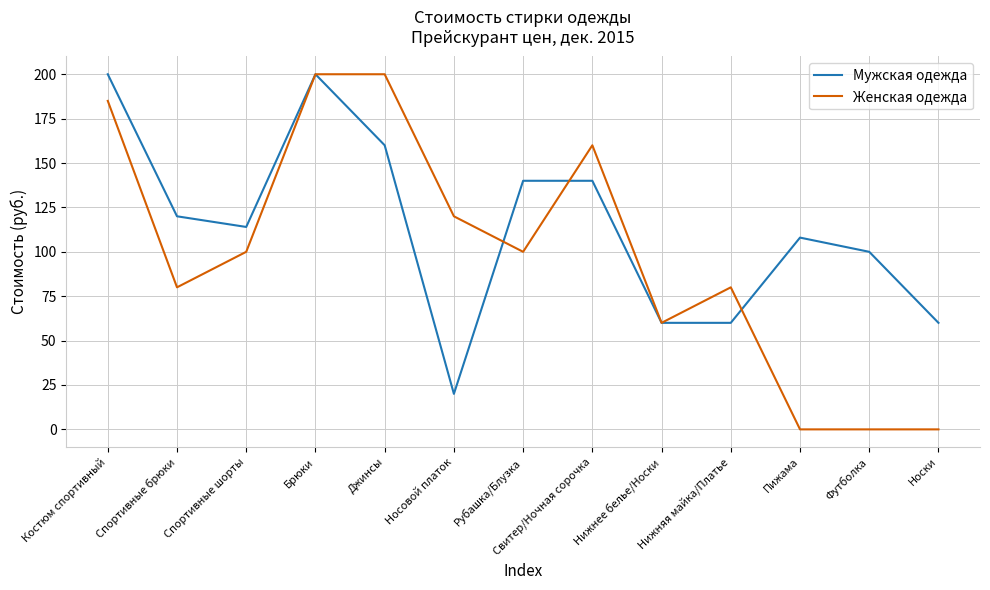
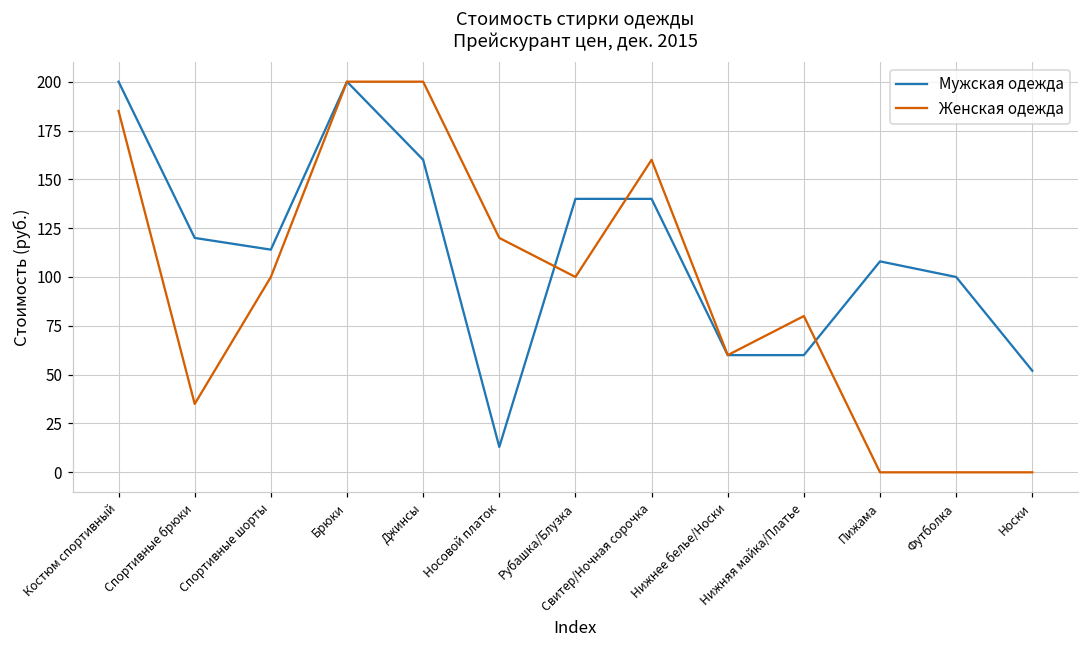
Женская одежда, Спортивные брюки: 80 -> 35
Мужская одежда, Носовой платок: 20 -> 13
Мужская одежда, Носки: 60 -> 52
